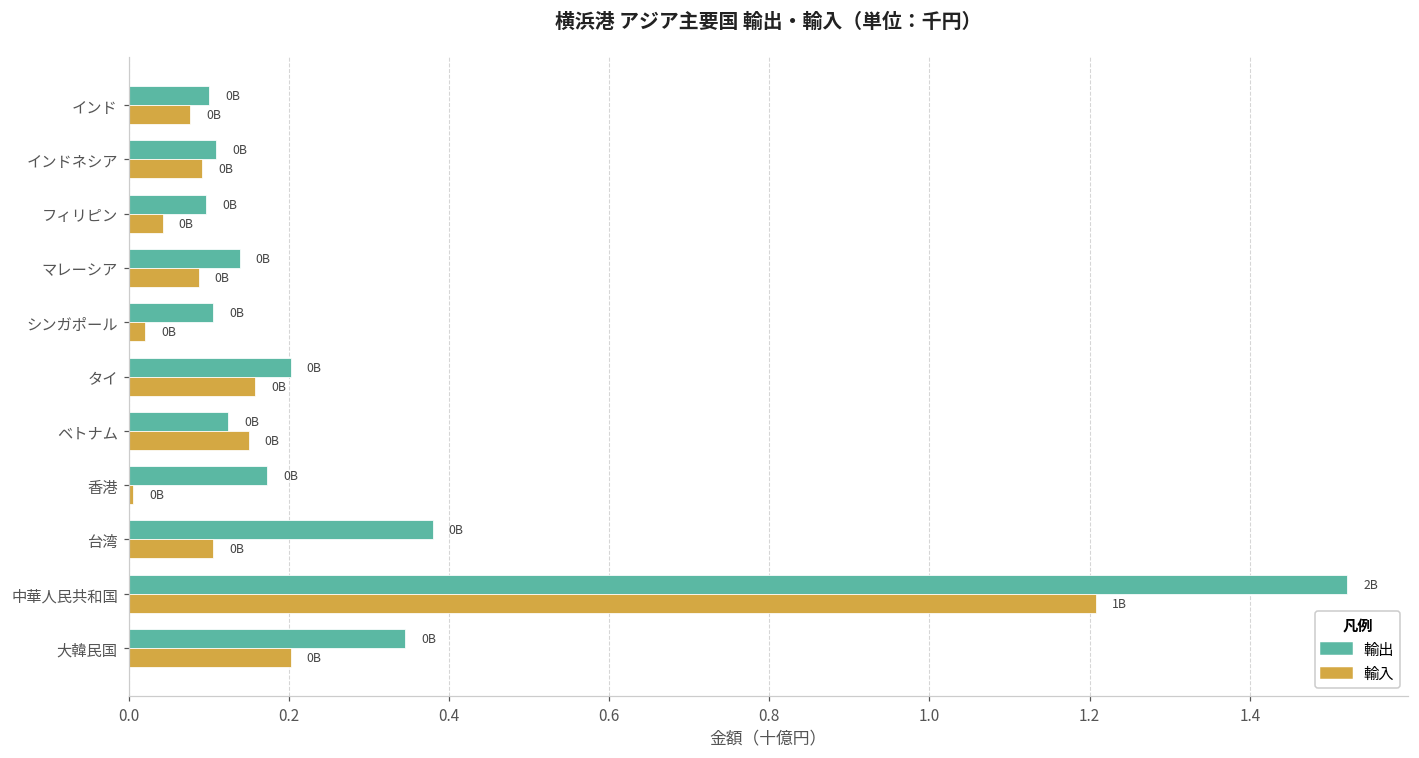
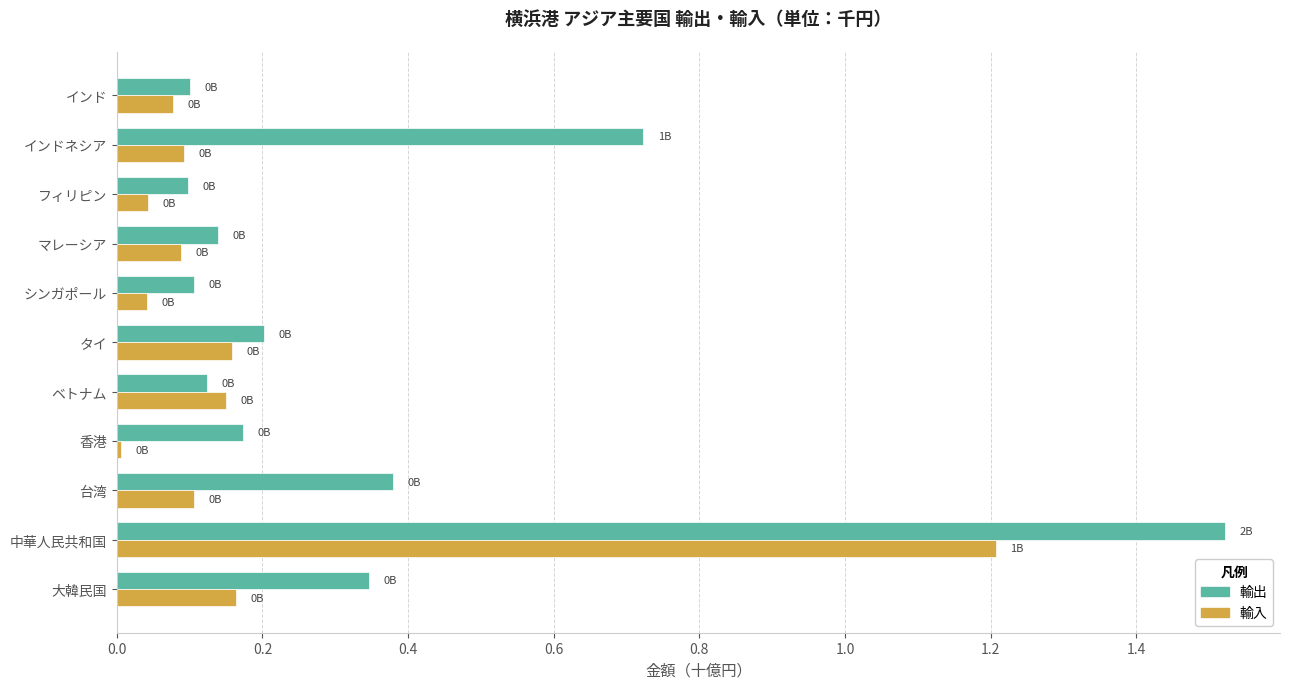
輸出, インドネシア: 0B -> 1B
輸入, シンガポール: 0.02 -> 0.04
輸入, 大韓民国: 0.20 -> 0.16
